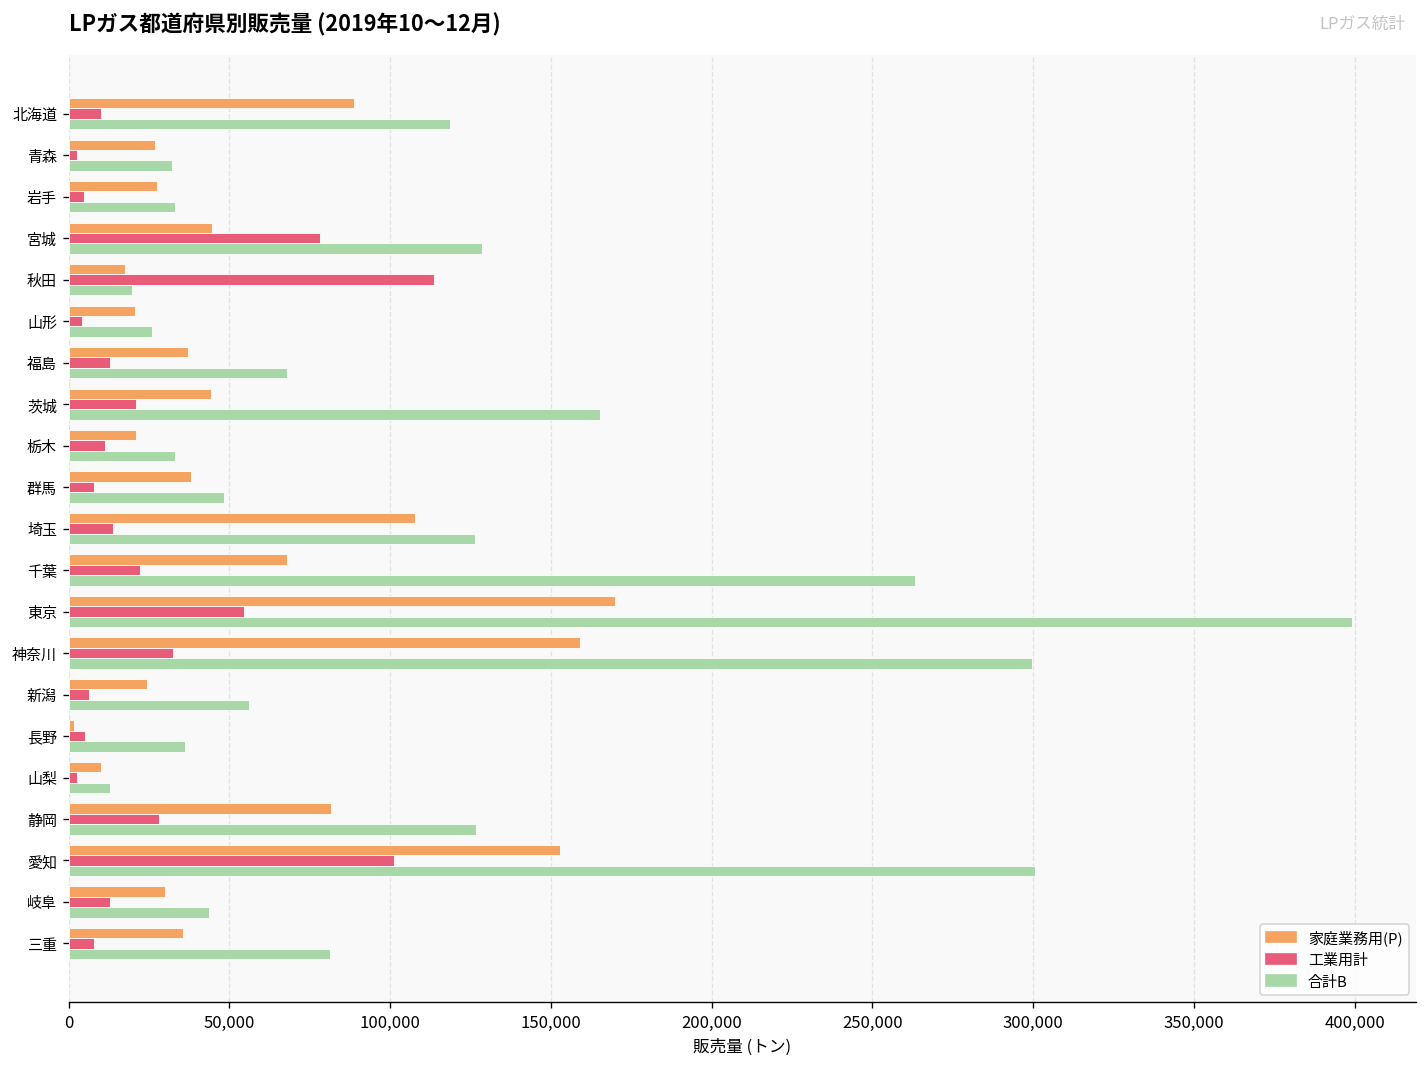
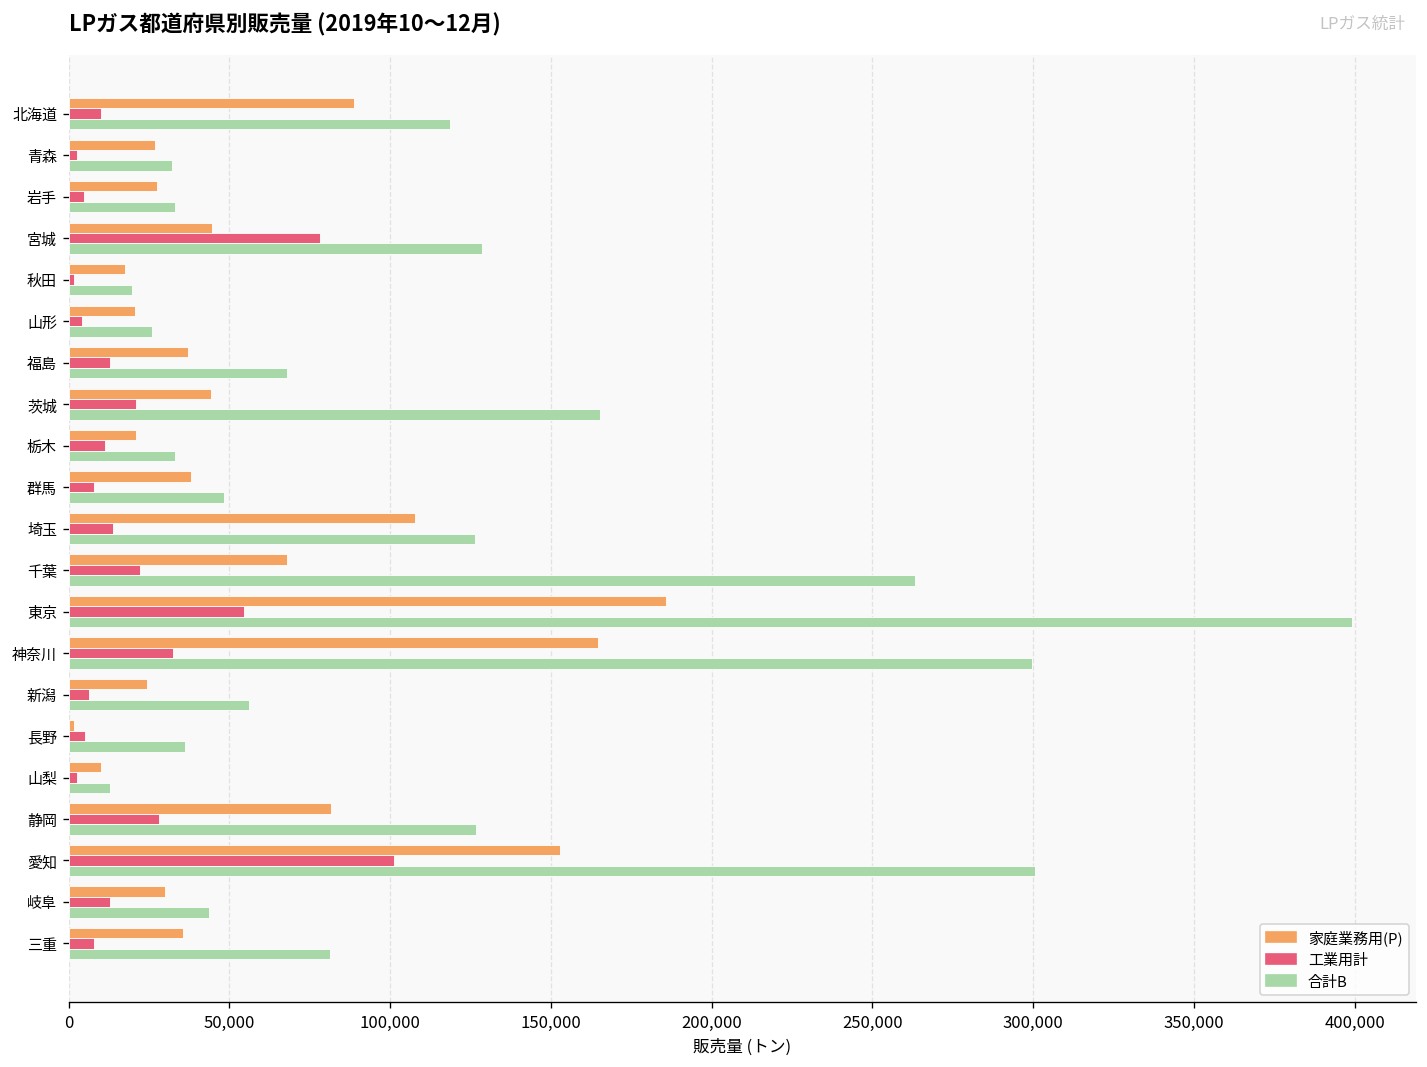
工業用計, 秋田: 114,000 -> 2,000
家庭業務用(P), 東京: 170,000 -> 186,000
家庭業務用(P), 神奈川: 159,000 -> 165,000
